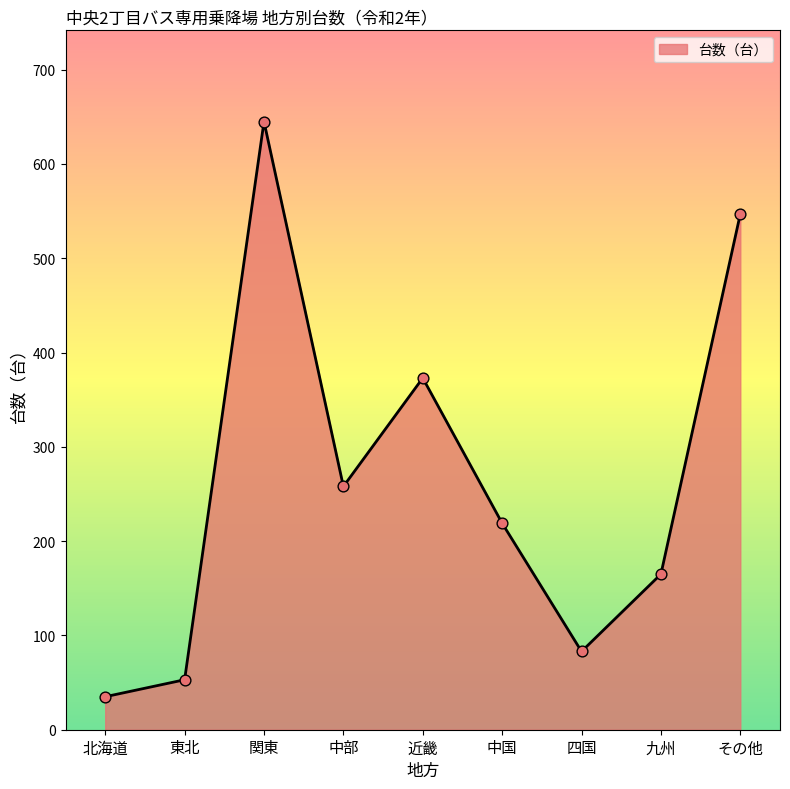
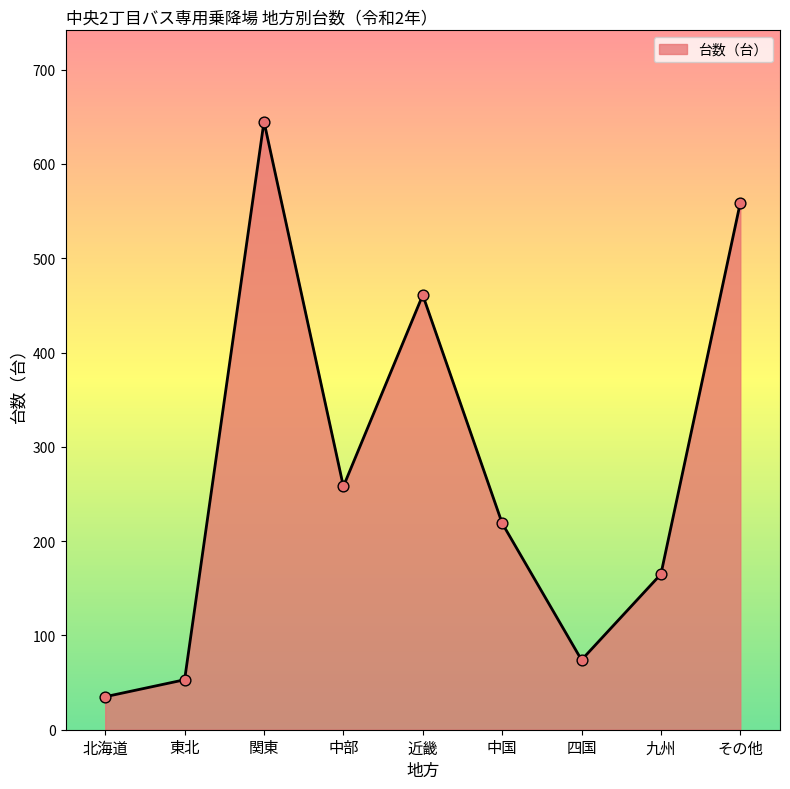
近畿: 370 -> 460
四国: 80 -> 70
その他: 550 -> 560
